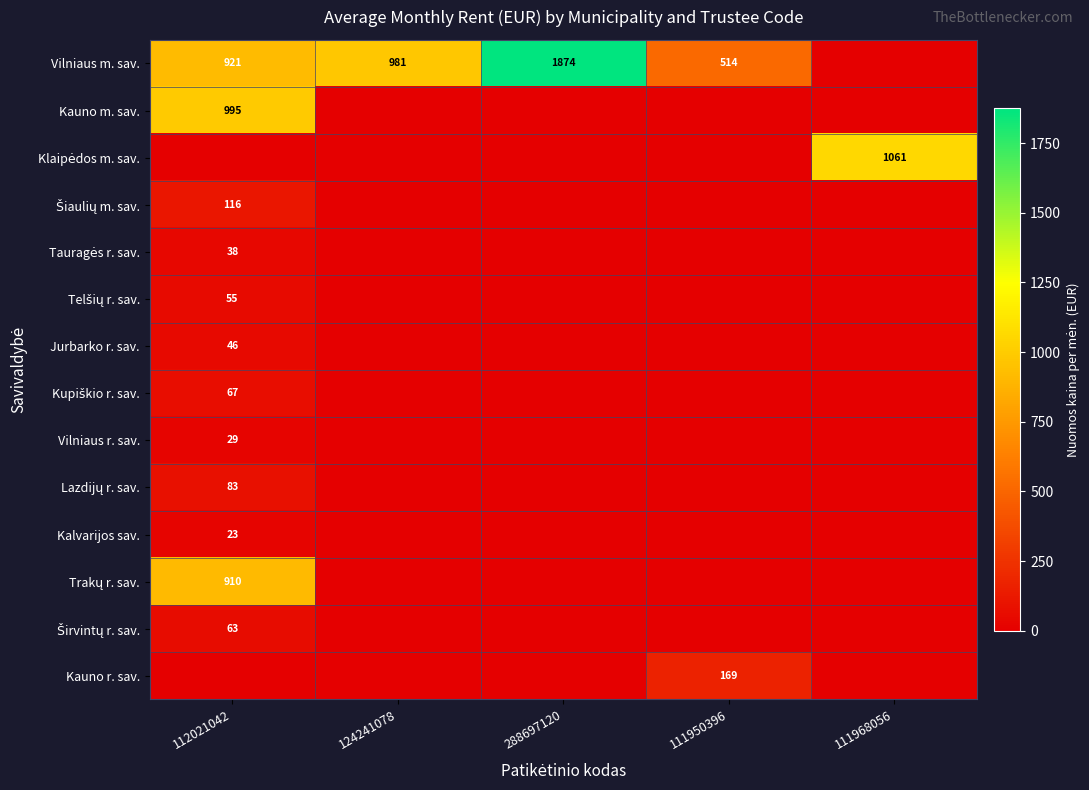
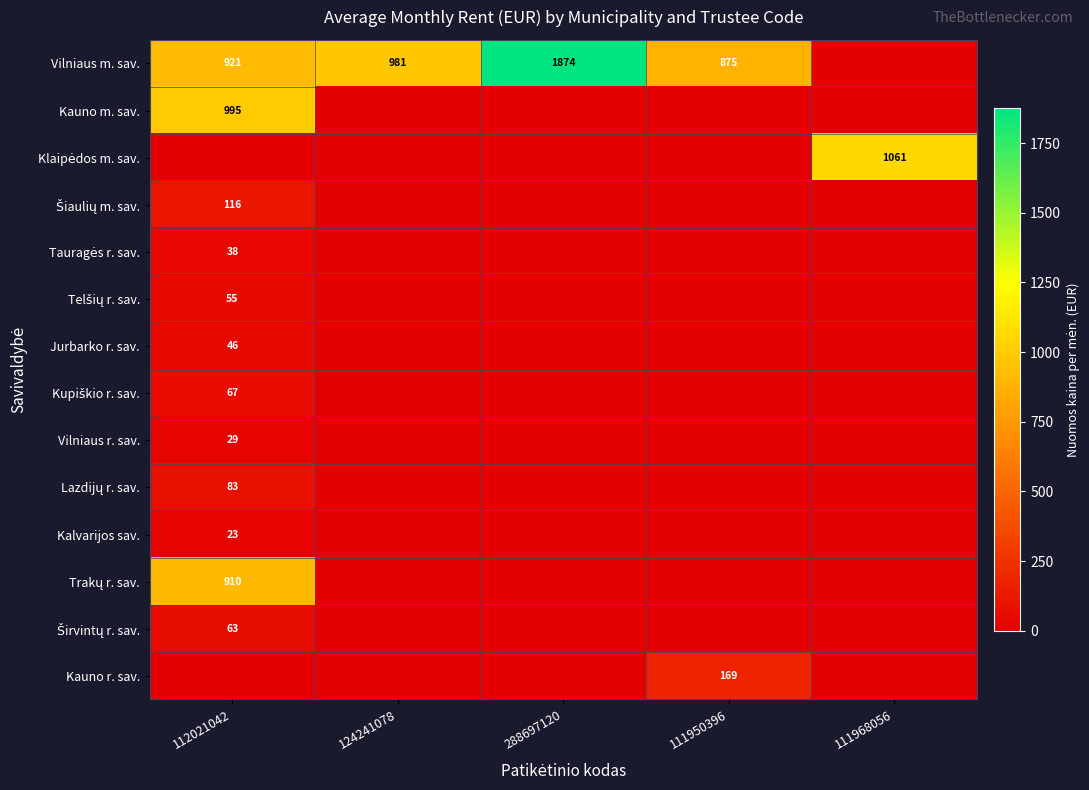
Vilniaus m. sav., 111950396: 514 -> 875
